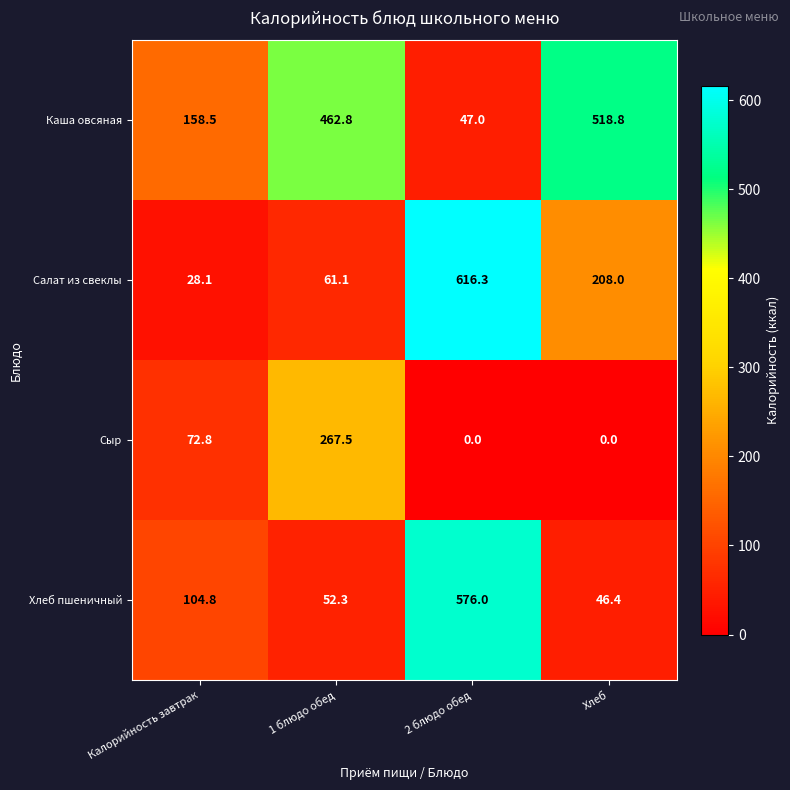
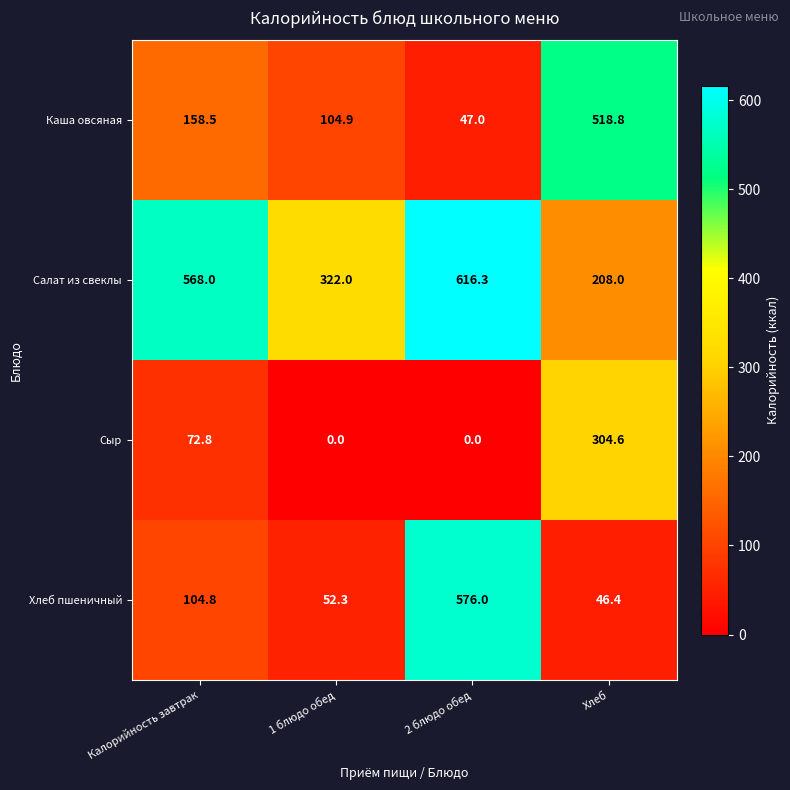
Каша овсяная, 1 блюдо обед: 462.8 -> 104.9
Салат из свеклы, Калорийность завтрак: 28.1 -> 568.0
Салат из свеклы, 1 блюдо обед: 61.1 -> 322.0
Сыр, 1 блюдо обед: 267.5 -> 0.0
Сыр, Хлеб: 0.0 -> 304.6
